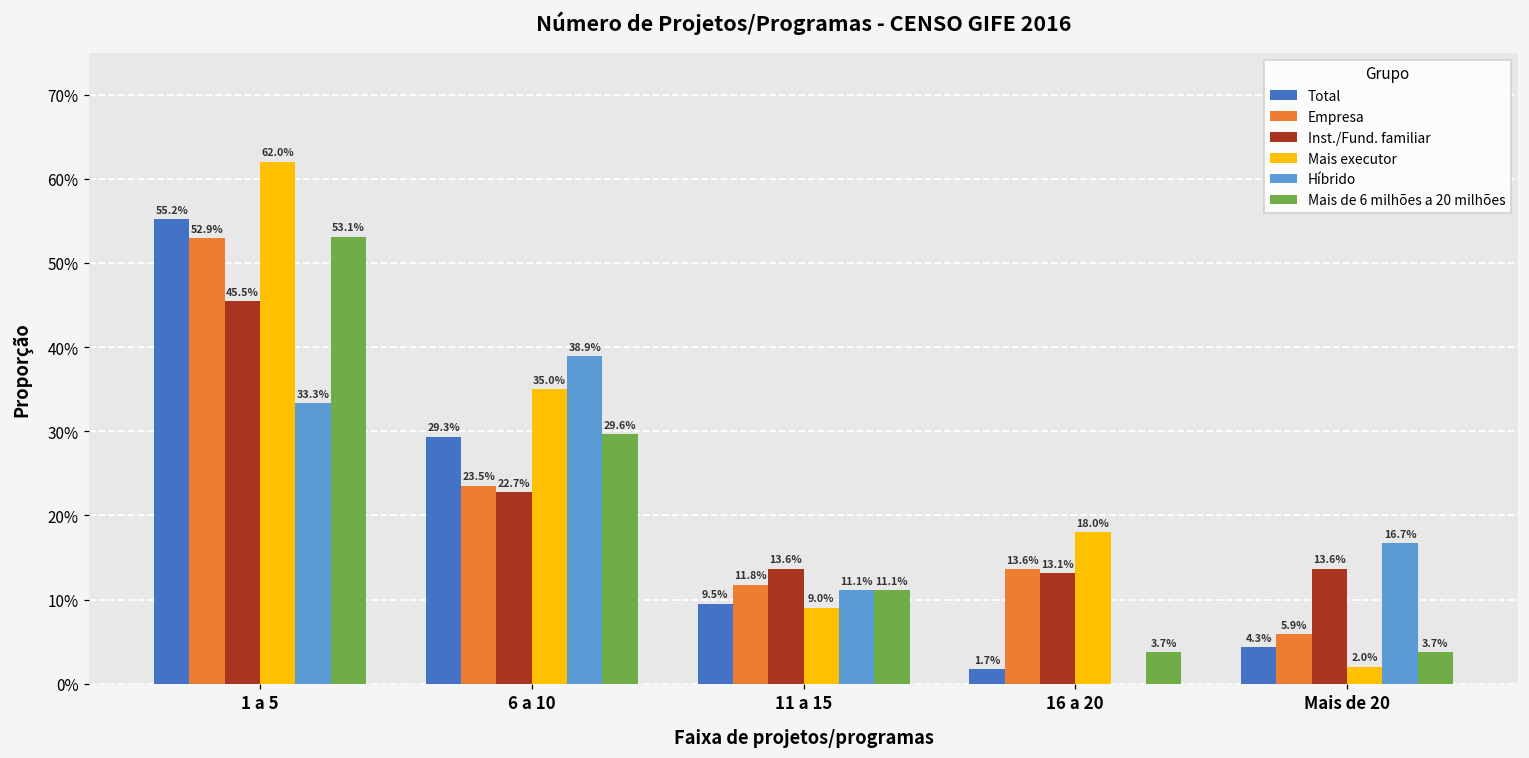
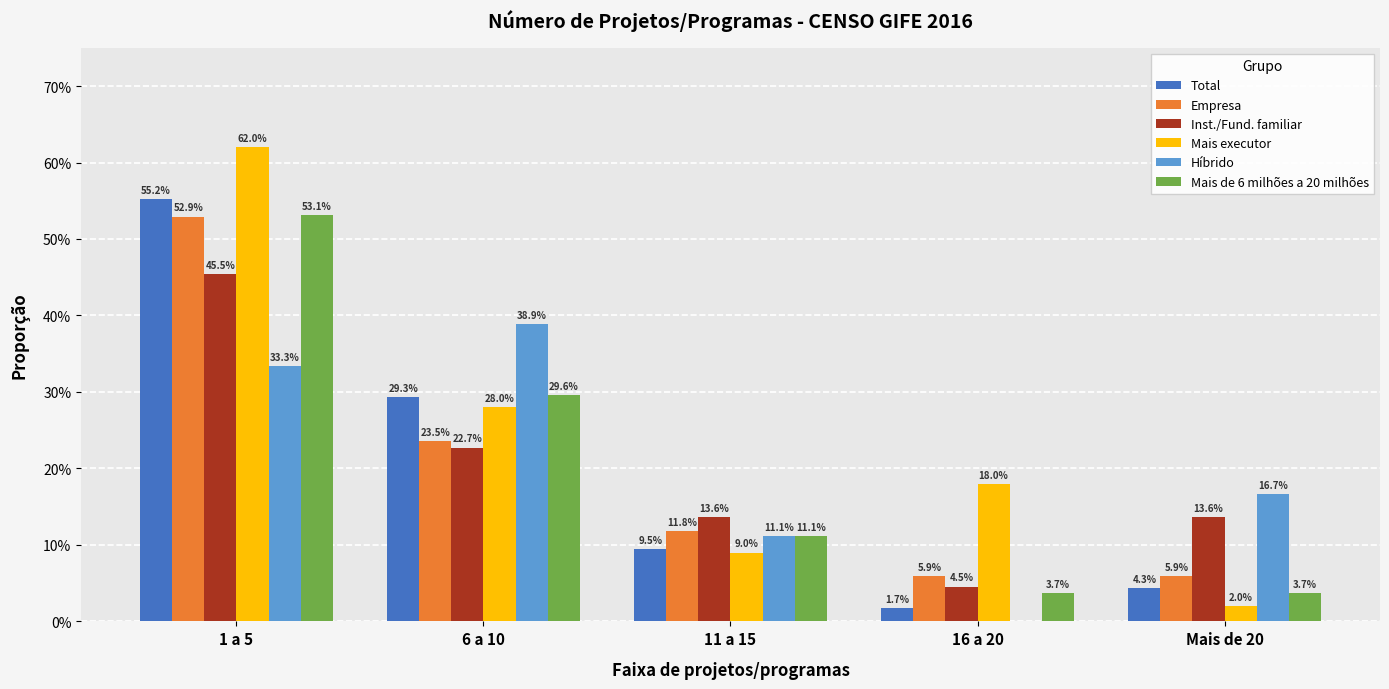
Mais executor, 6 a 10: 35.0% -> 28.0%
Empresa, 16 a 20: 13.6% -> 5.9%
Inst./Fund. familiar, 16 a 20: 13.1% -> 4.5%
